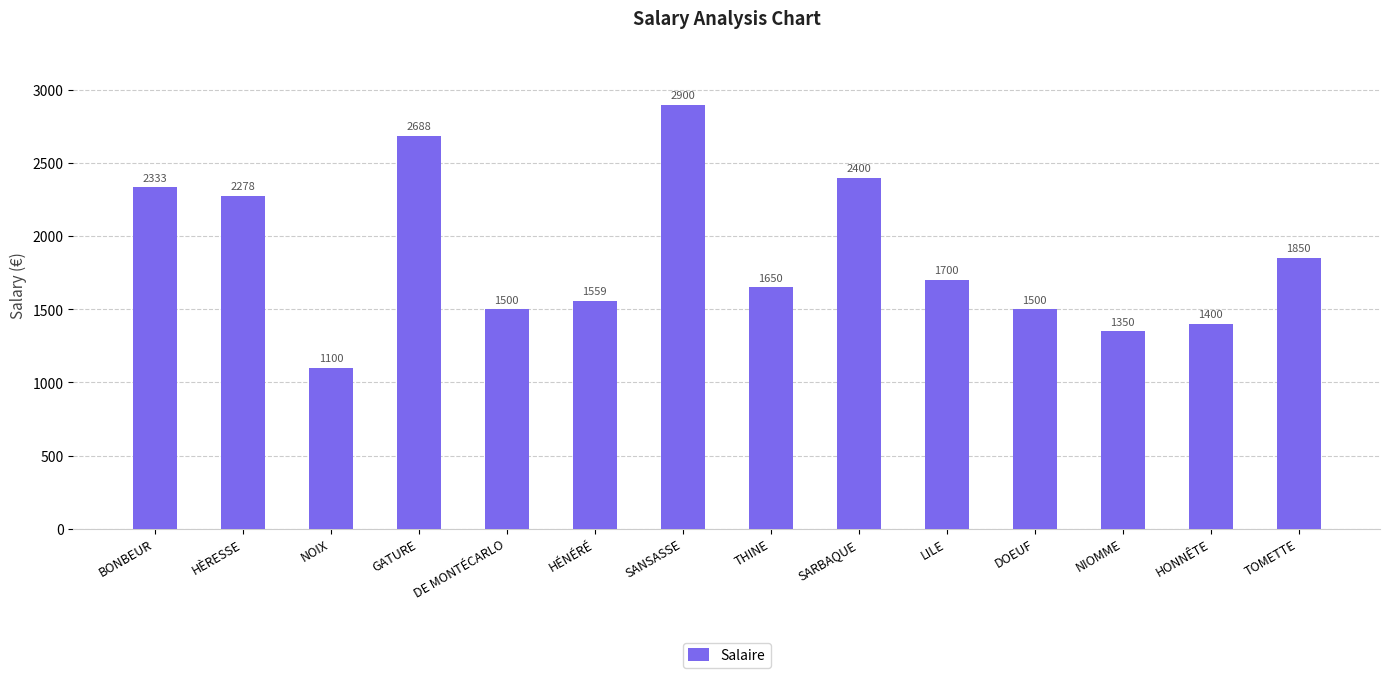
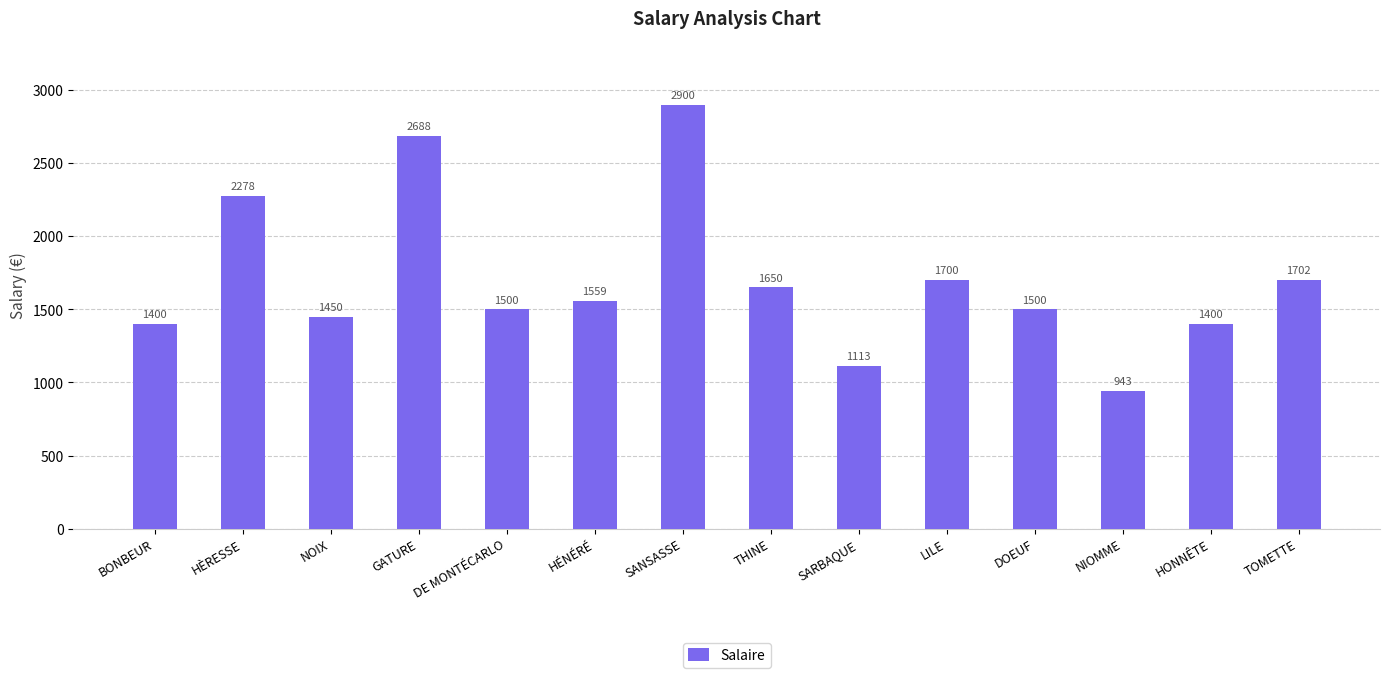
BONBEUR: 2333 -> 1400
NOIX: 1100 -> 1450
SARBAQUE: 2400 -> 1113
NIOMME: 1350 -> 943
TOMETTE: 1850 -> 1702
